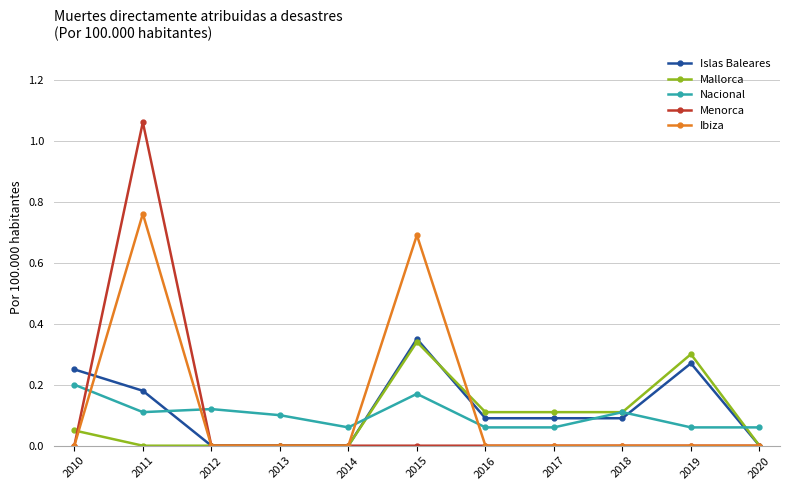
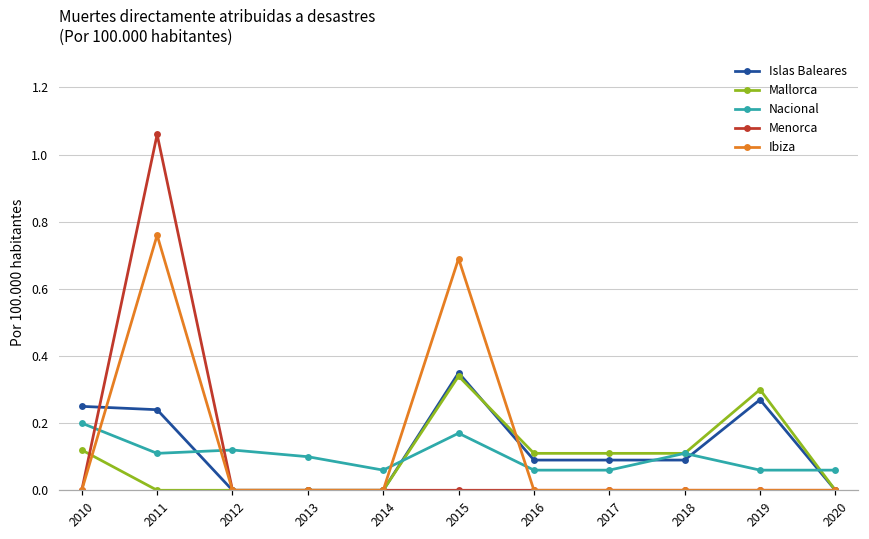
Mallorca, 2010: 0.05 -> 0.12
Islas Baleares, 2011: 0.18 -> 0.24
